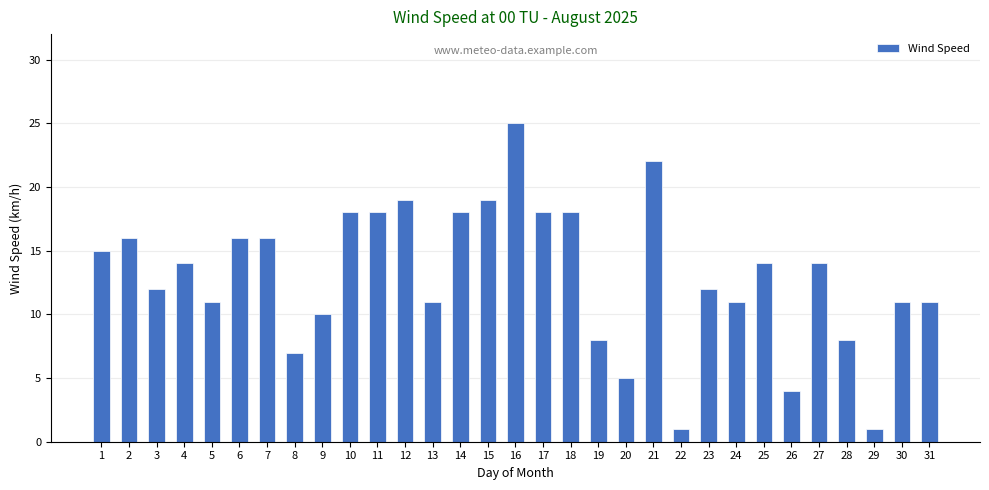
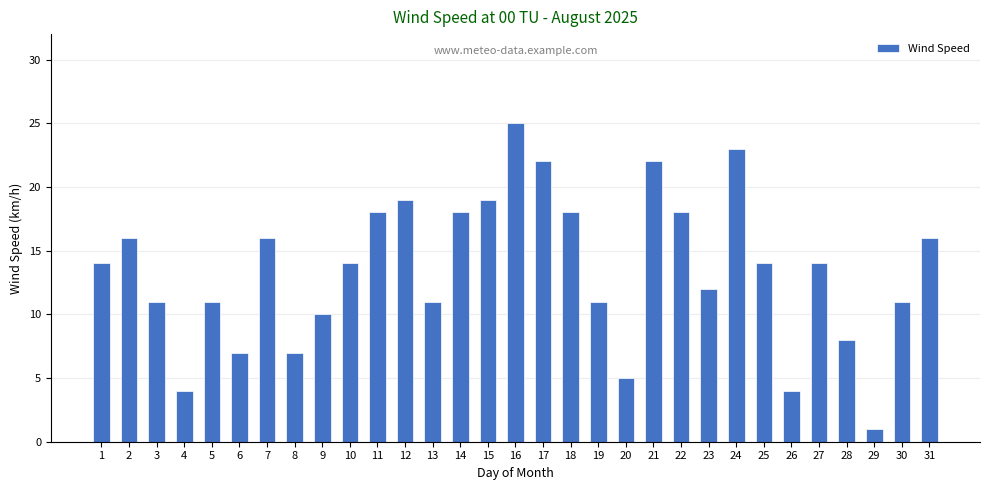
1: 15 -> 14
3: 12 -> 11
4: 14 -> 4
6: 16 -> 7
10: 18 -> 14
17: 18 -> 22
19: 8 -> 11
22: 1 -> 18
24: 11 -> 23
31: 11 -> 16
